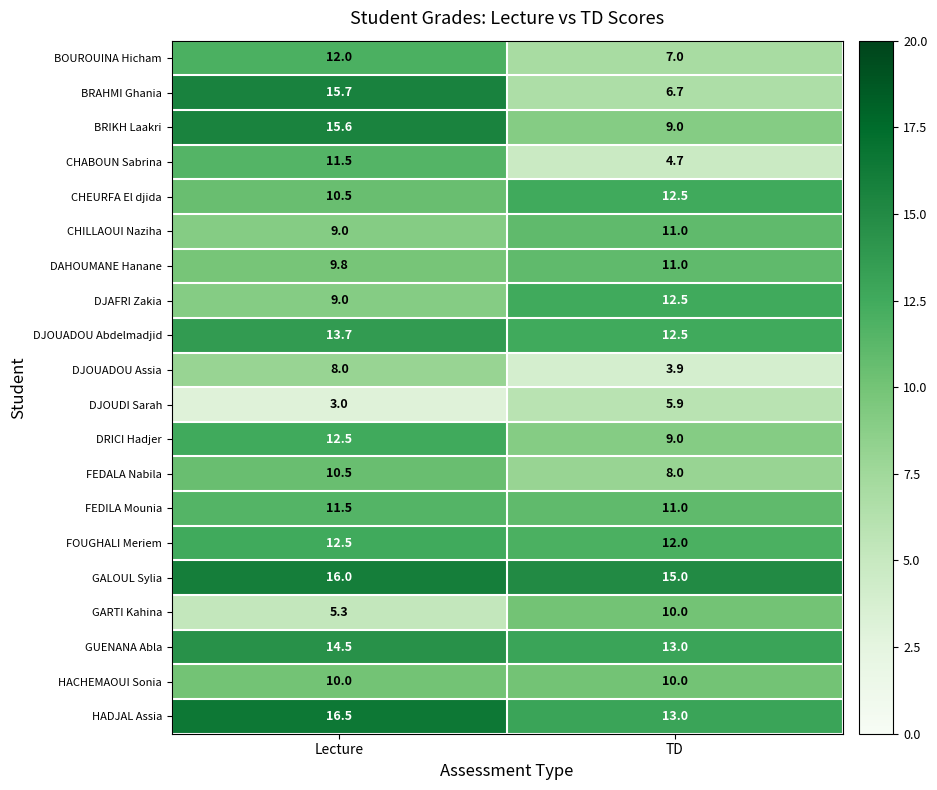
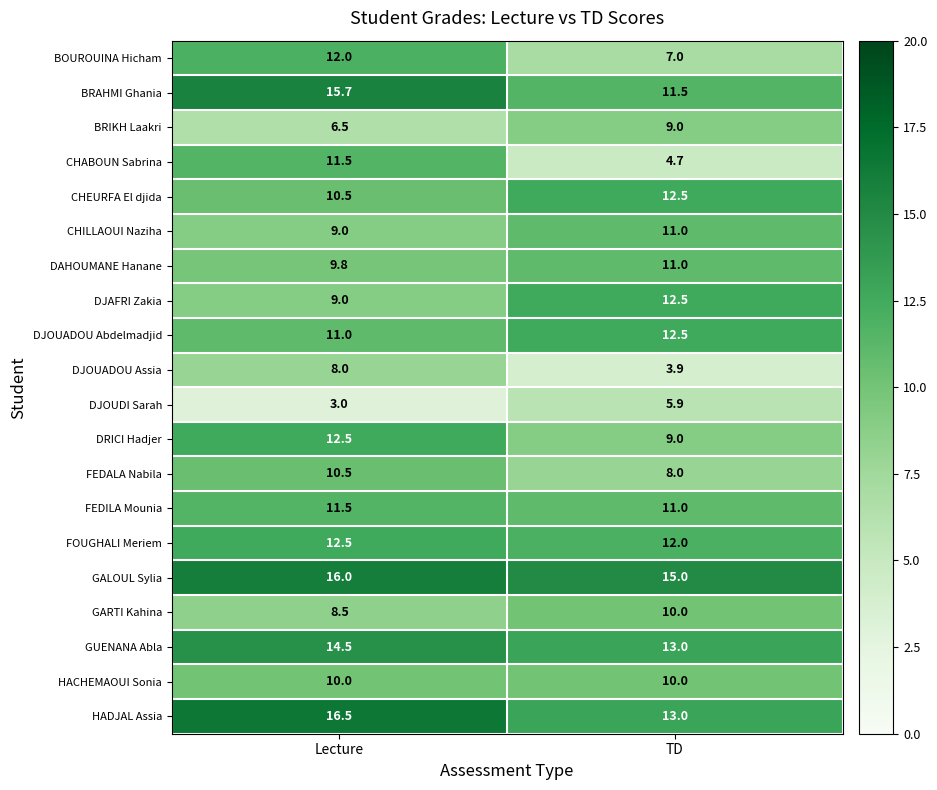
BRAHMI Ghania, TD: 6.7 -> 11.5
BRIKH Laakri, Lecture: 15.6 -> 6.5
DJOUADOU Abdelmadjid, Lecture: 13.7 -> 11.0
GARTI Kahina, Lecture: 5.3 -> 8.5
